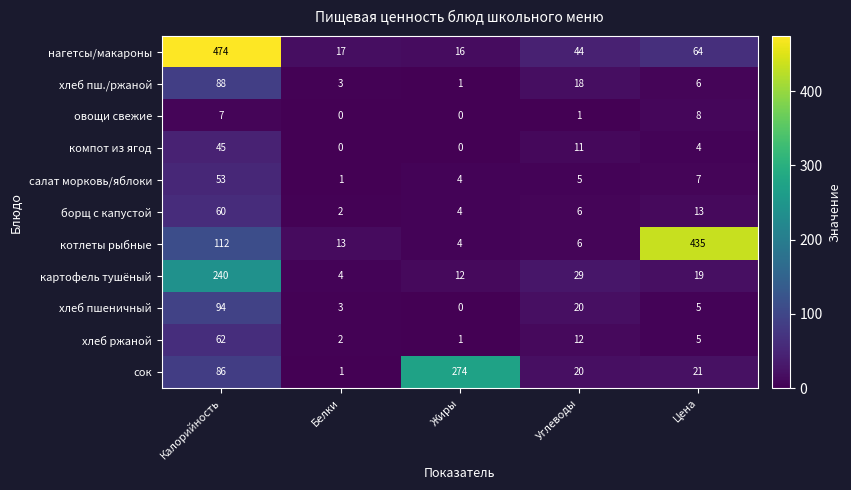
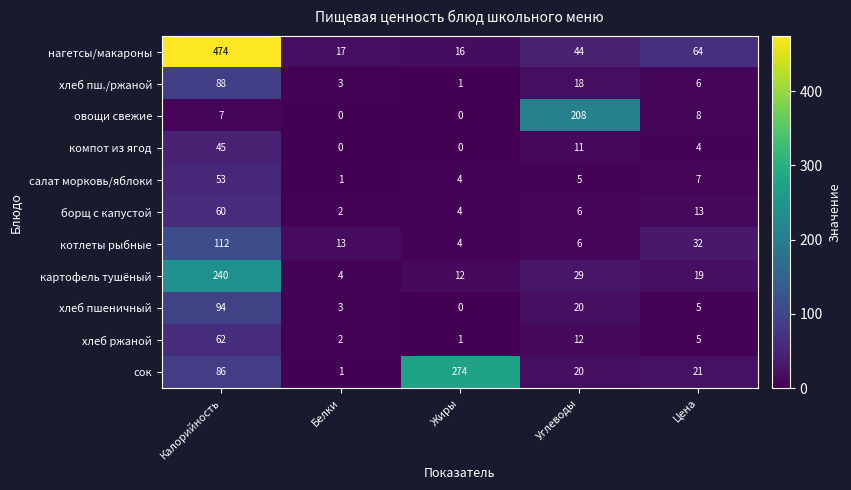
овощи свежие, Углеводы: 1 -> 208
котлеты рыбные, Цена: 435 -> 32
